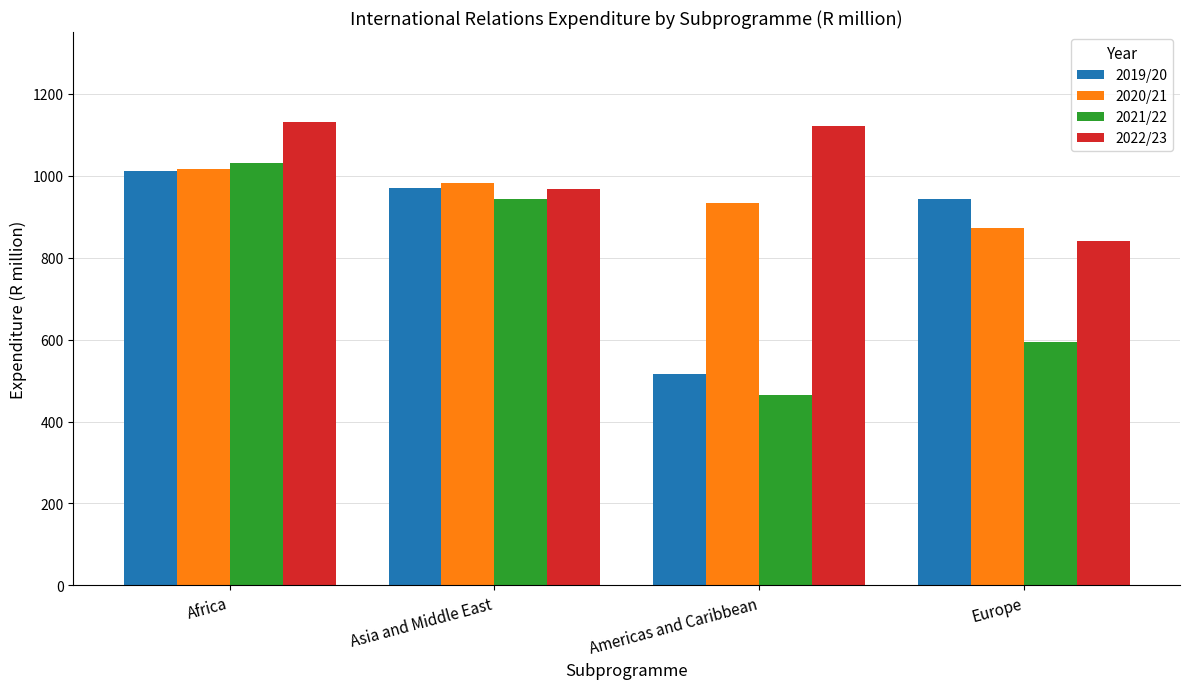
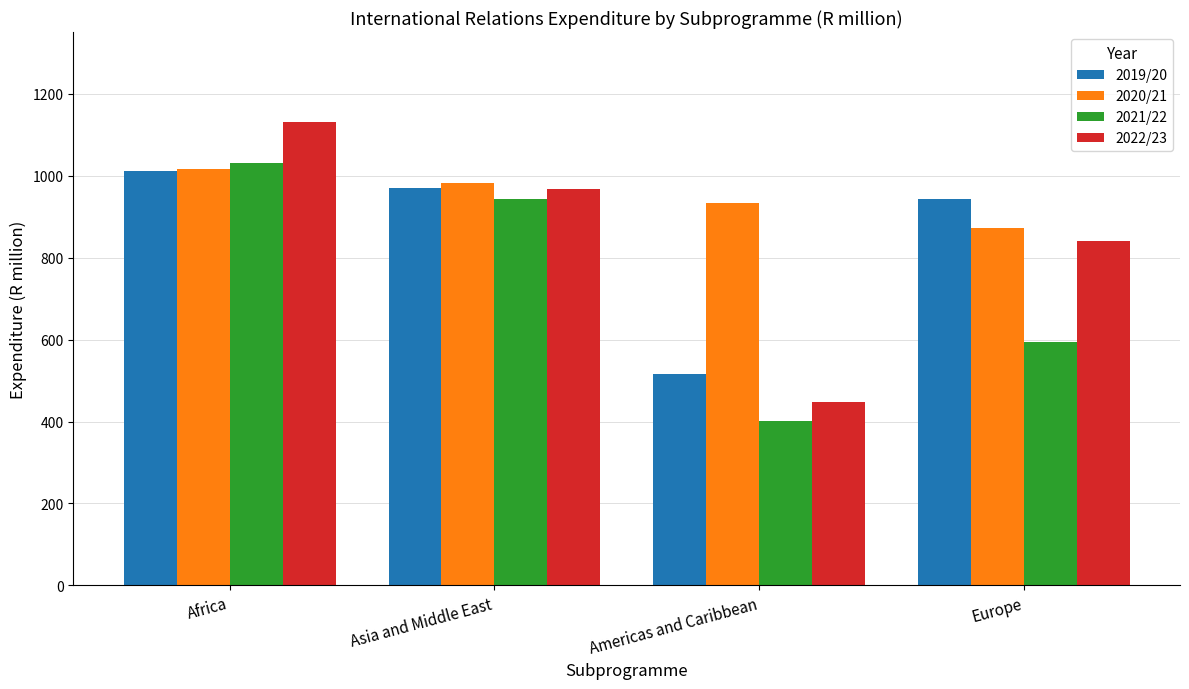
2021/22, Americas and Caribbean: 470 -> 400
2022/23, Americas and Caribbean: 1120 -> 450
